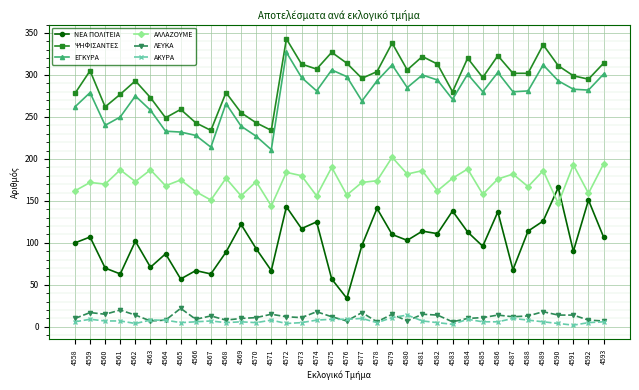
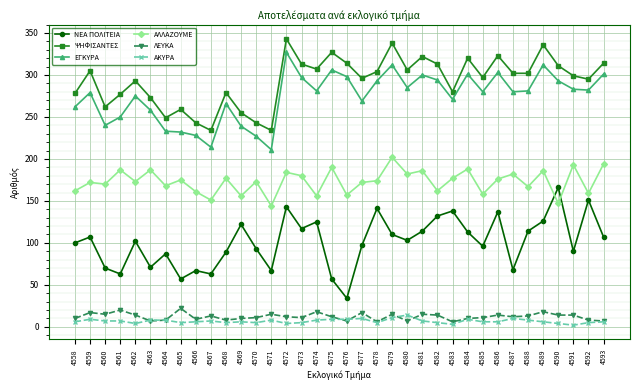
ΝΕΑ ΠΟΛΙΤΕΙΑ, 4582: 110 -> 130
